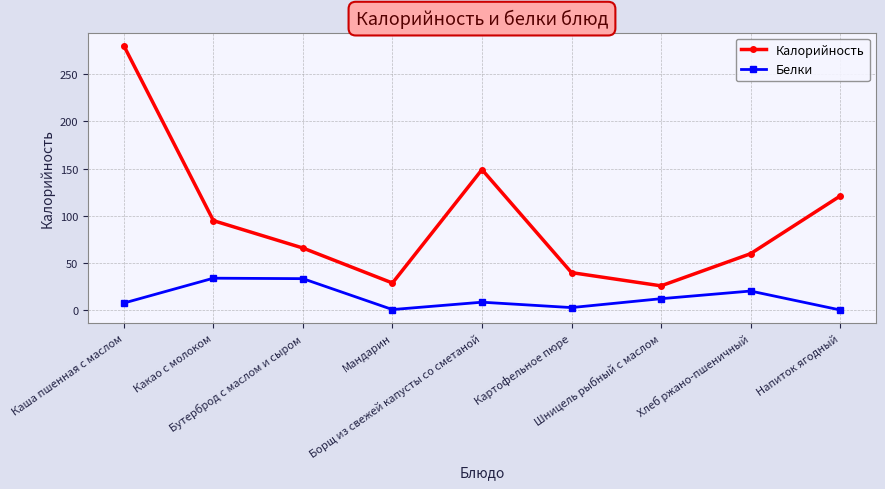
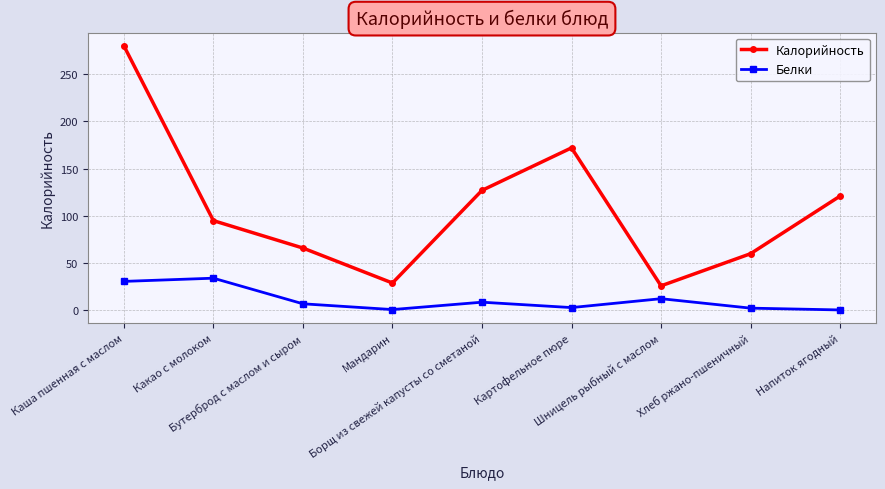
Белки, Каша пшенная с маслом: 10 -> 30
Белки, Бутерброд с маслом и сыром: 30 -> 10
Калорийность, Борщ из свежей капусты со сметаной: 150 -> 130
Калорийность, Картофельное пюре: 40 -> 170
Белки, Хлеб ржано-пшеничный: 20 -> 0
